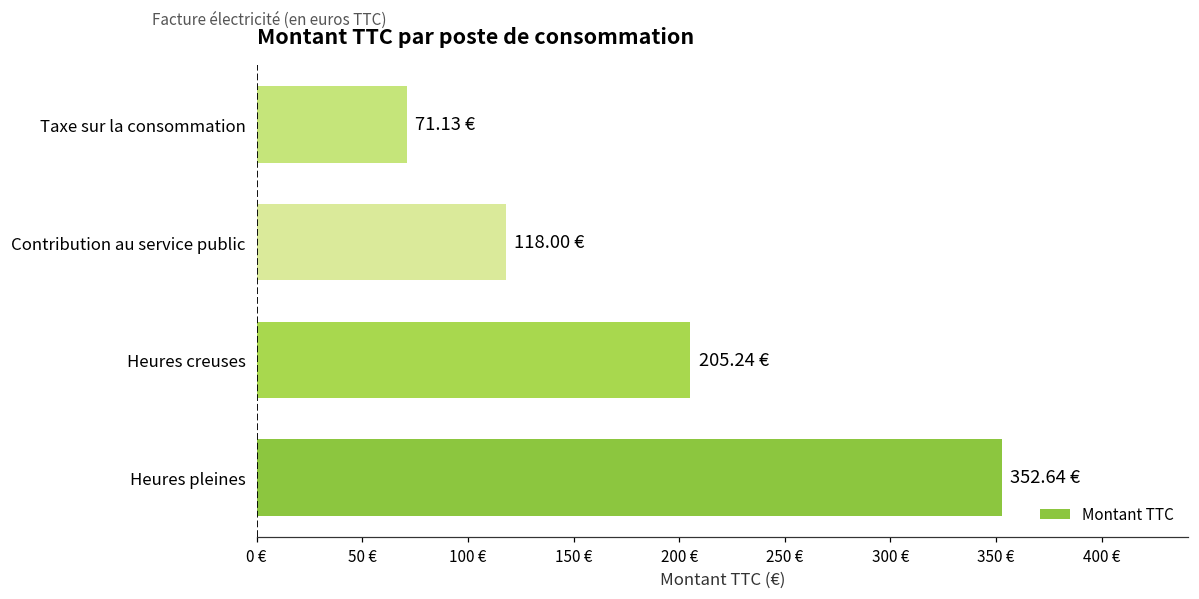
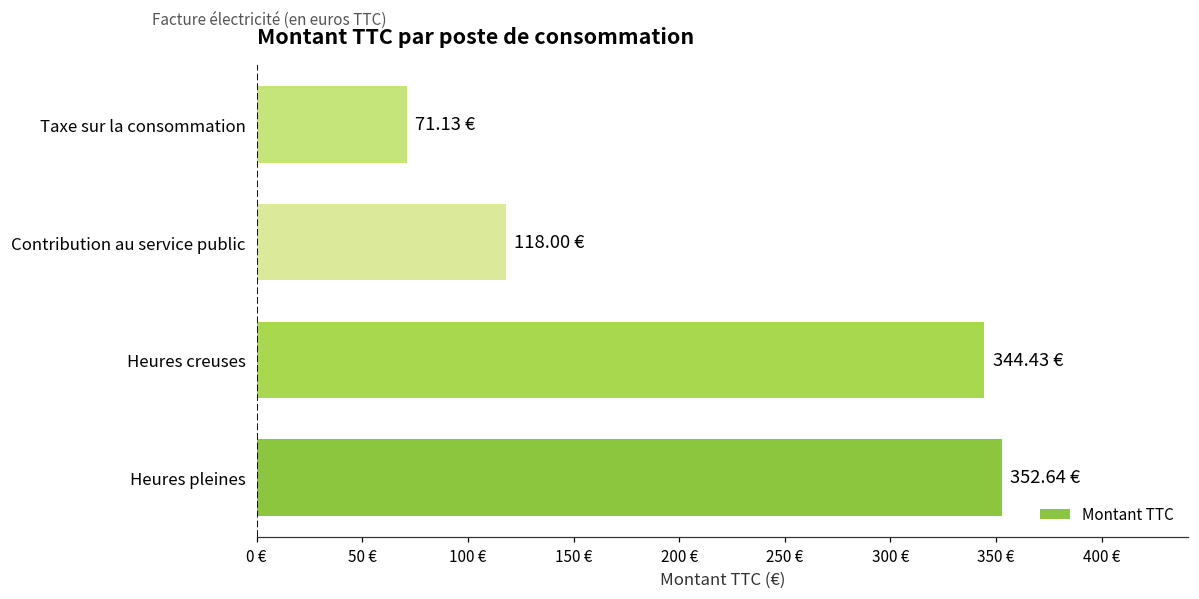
Heures creuses: 205.24 -> 344.43
